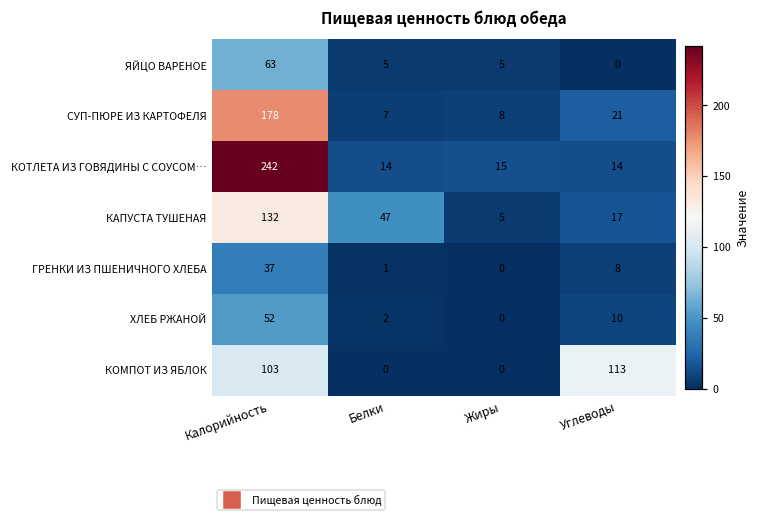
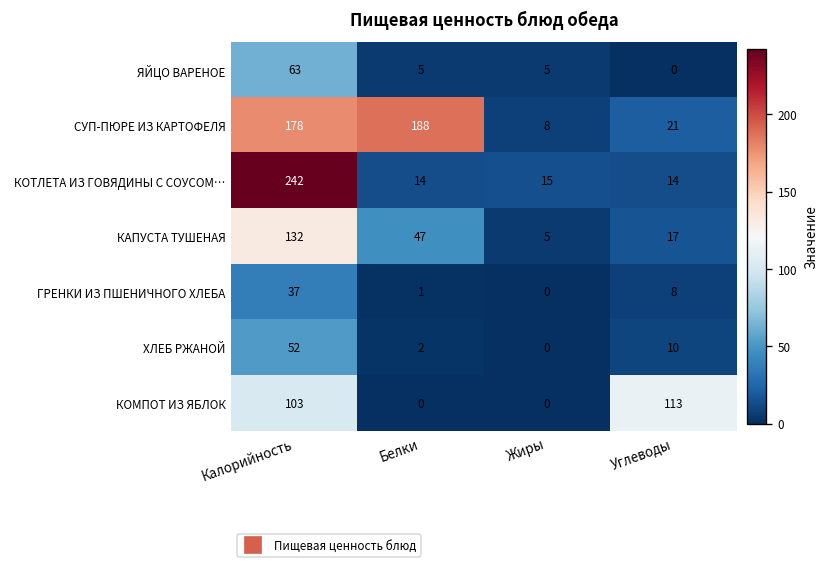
СУП-ПЮРЕ ИЗ КАРТОФЕЛЯ, Белки: 7 -> 188
